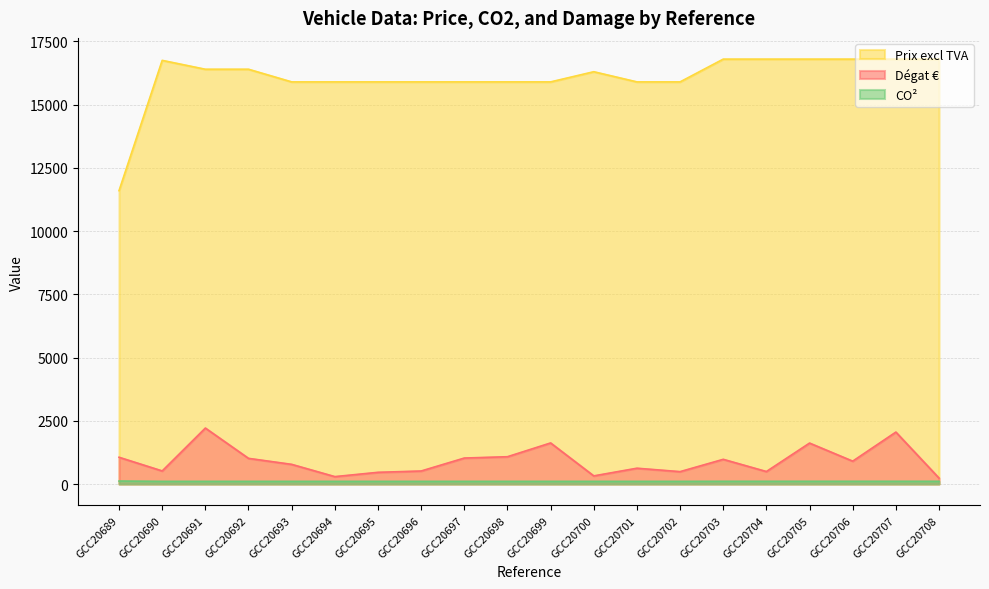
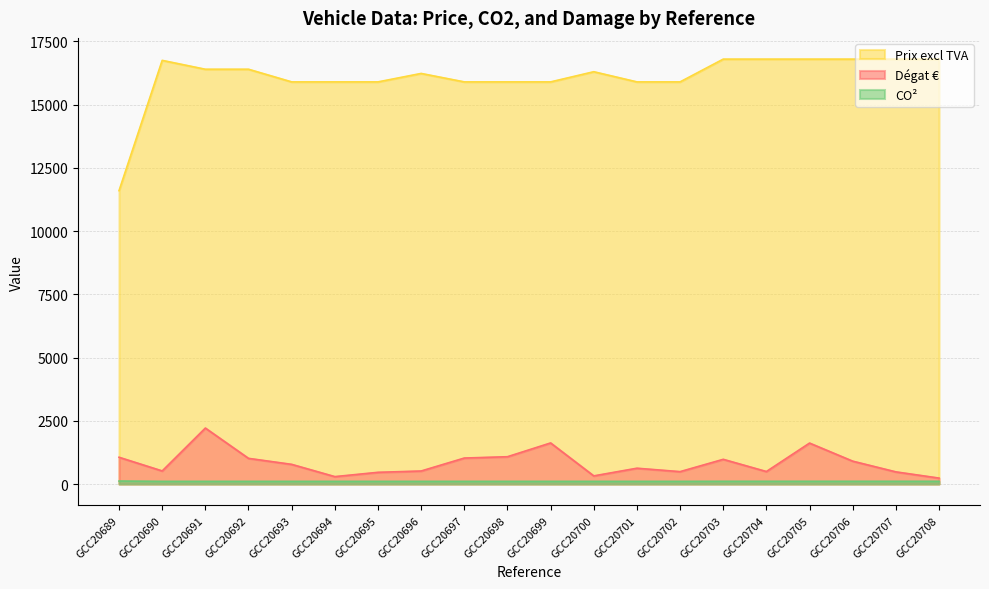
Prix excl TVA, GCC20696: 15900 -> 16200
Dégat €, GCC20707: 2100 -> 500
